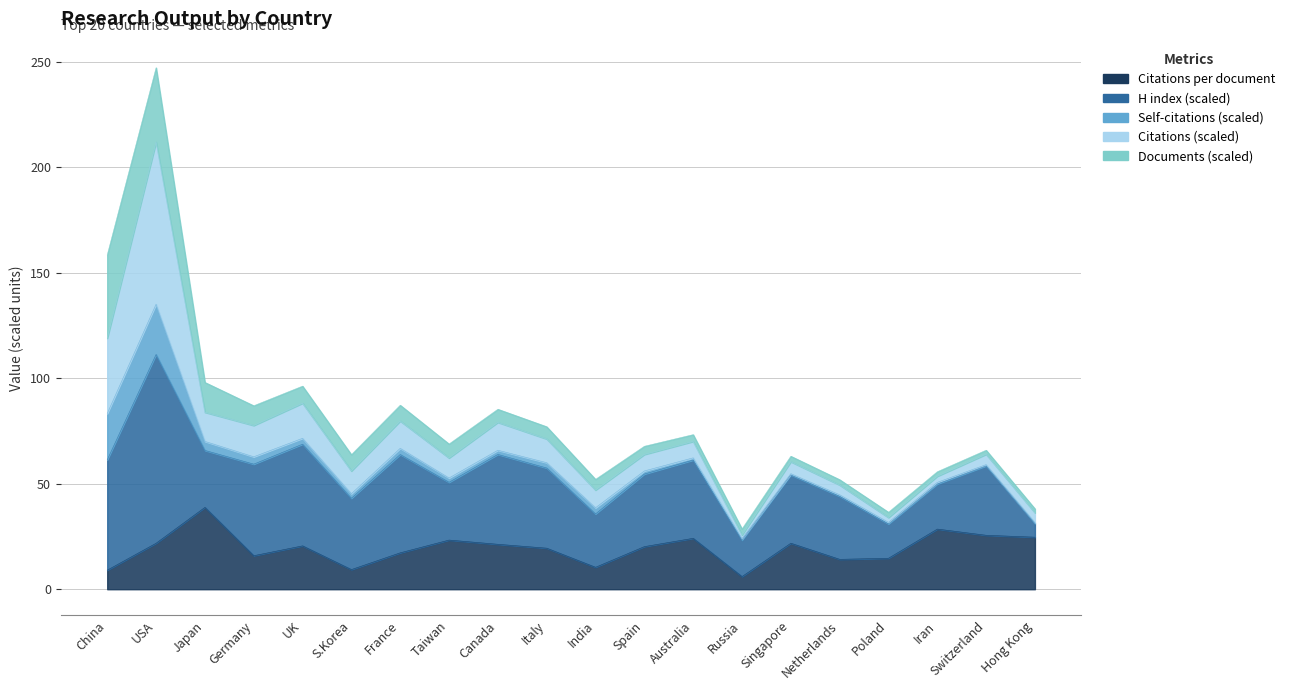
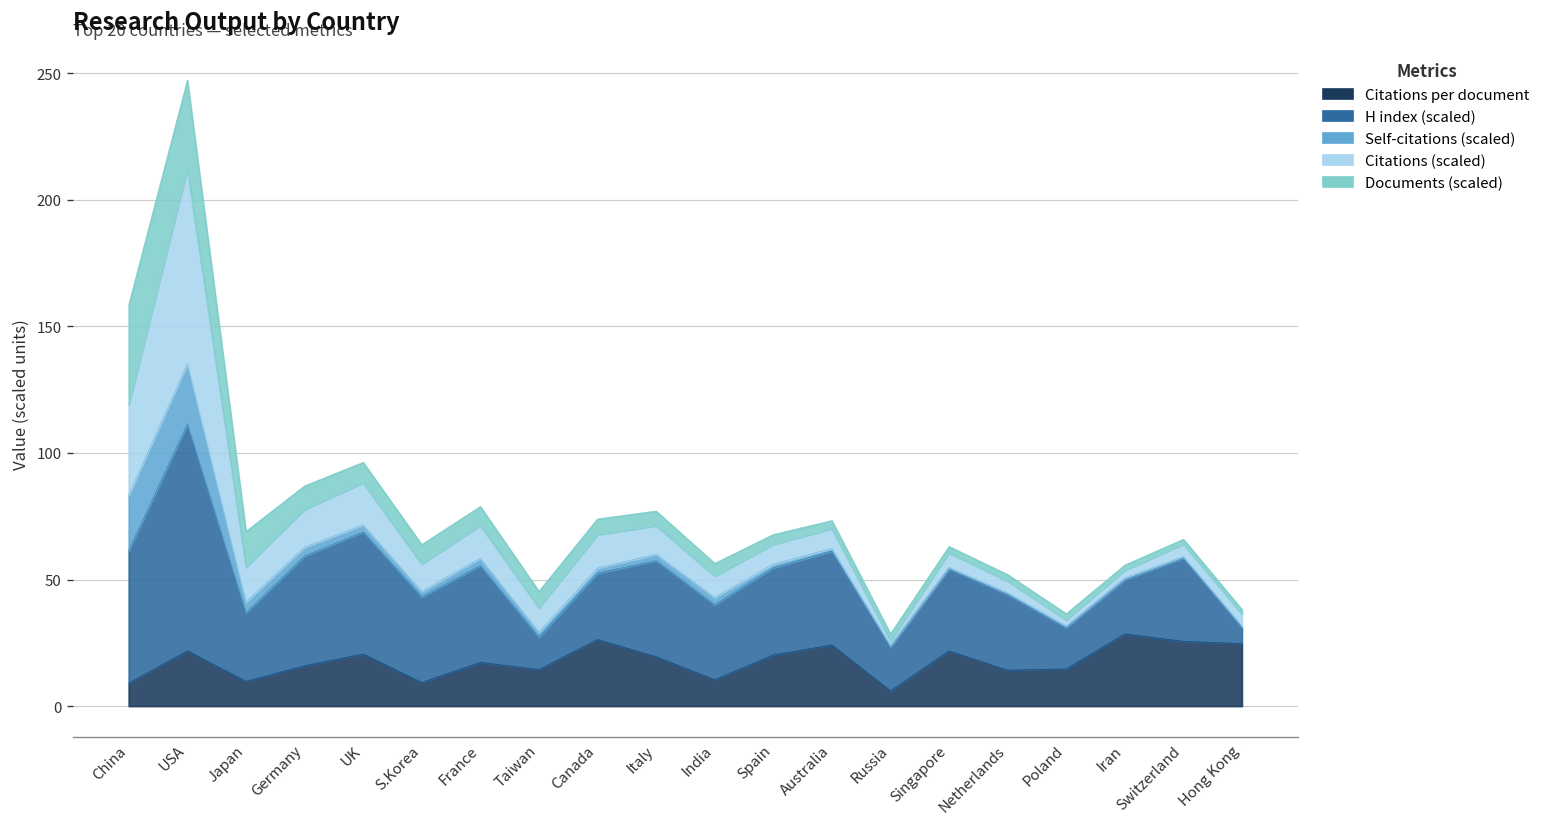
Citations per document, Japan: 39 -> 10
H index (scaled), France: 47 -> 38
Citations per document, Taiwan: 23 -> 14
H index (scaled), Taiwan: 27 -> 13
Citations per document, Canada: 21 -> 26
H index (scaled), Canada: 43 -> 26
H index (scaled), India: 25 -> 30
